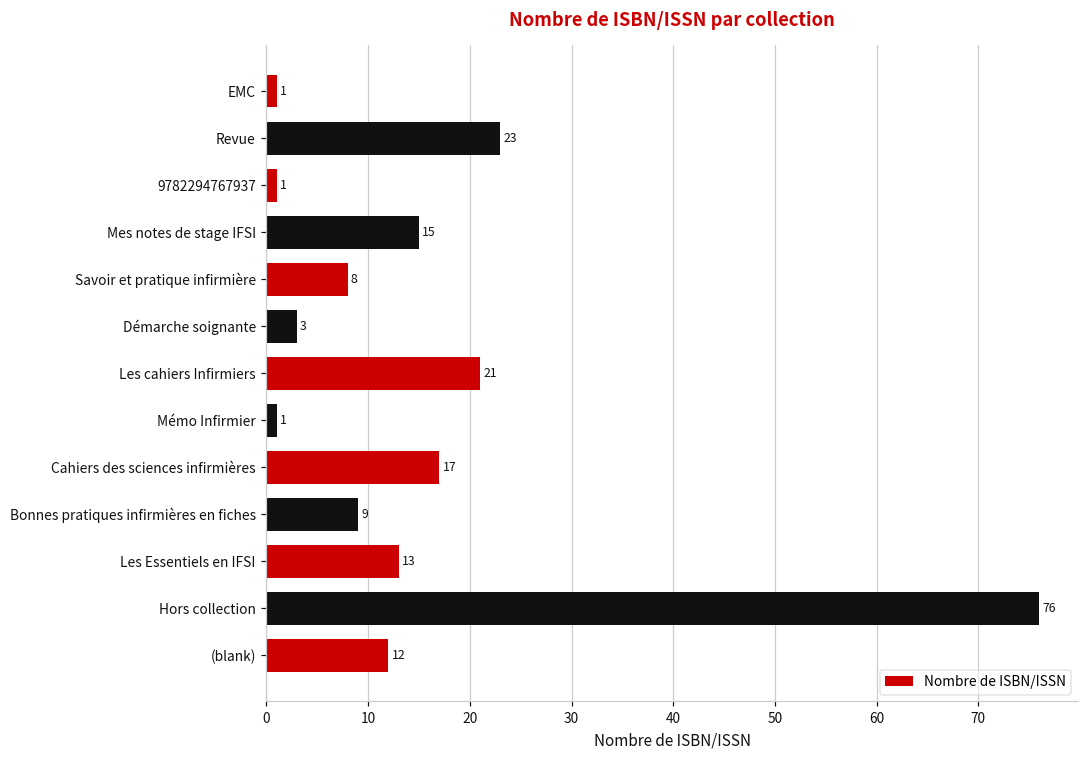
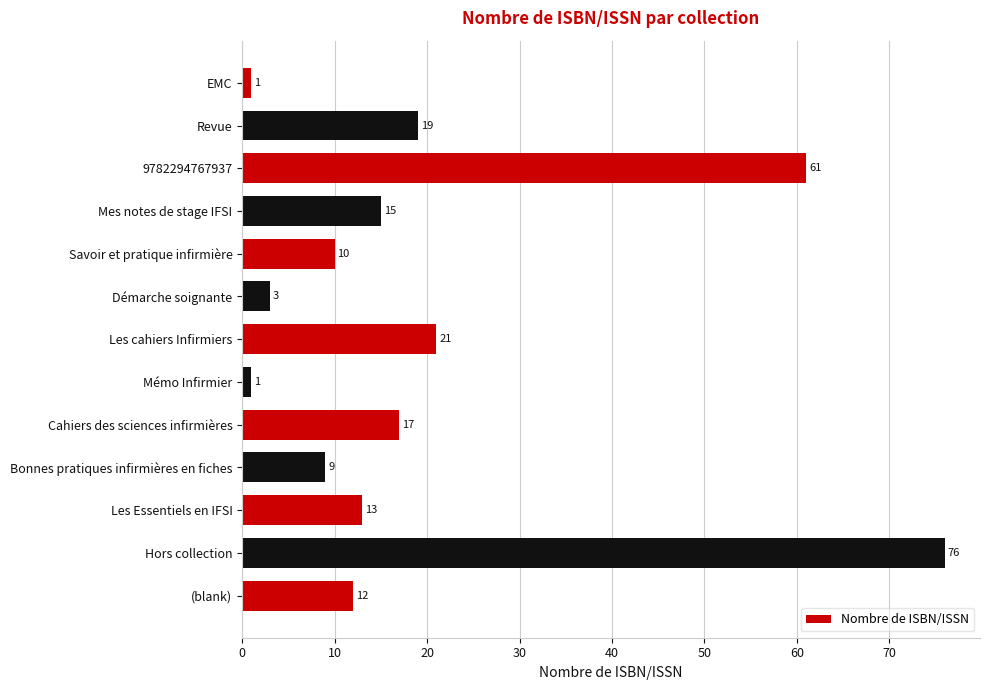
Revue: 23 -> 19
9782294767937: 1 -> 61
Savoir et pratique infirmière: 8 -> 10
